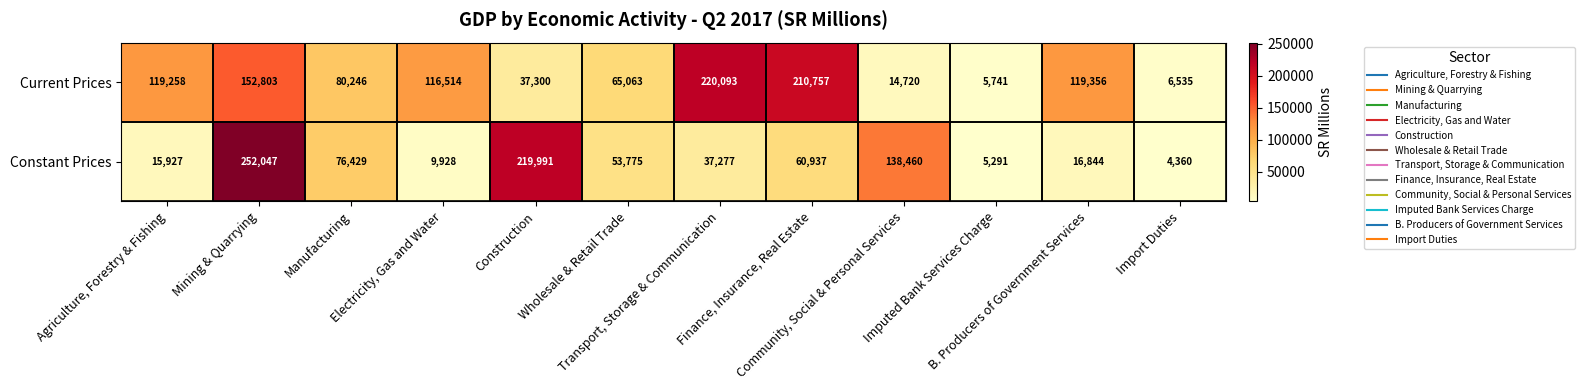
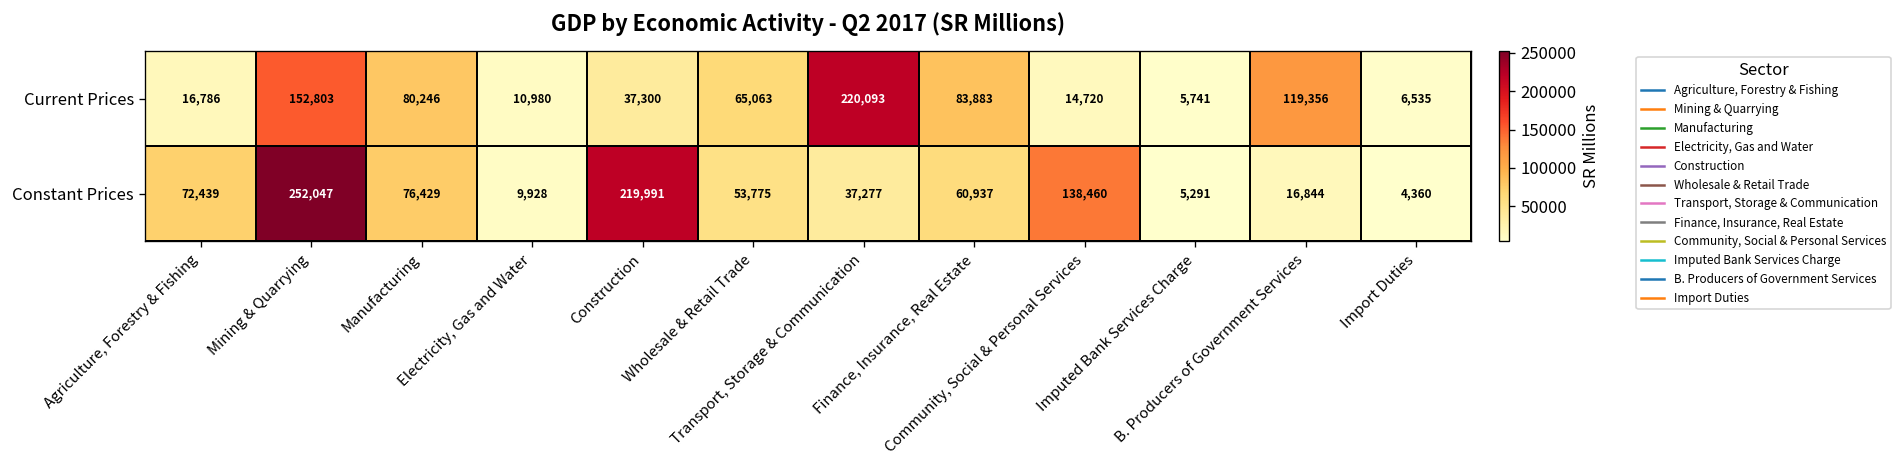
Current Prices, Agriculture, Forestry & Fishing: 119,258 -> 16,786
Current Prices, Electricity, Gas and Water: 116,514 -> 10,980
Current Prices, Finance, Insurance, Real Estate: 210,757 -> 83,883
Constant Prices, Agriculture, Forestry & Fishing: 15,927 -> 72,439
